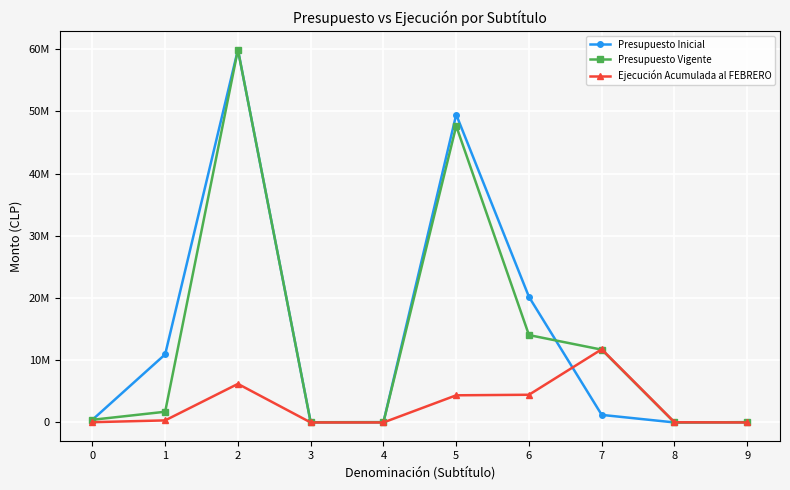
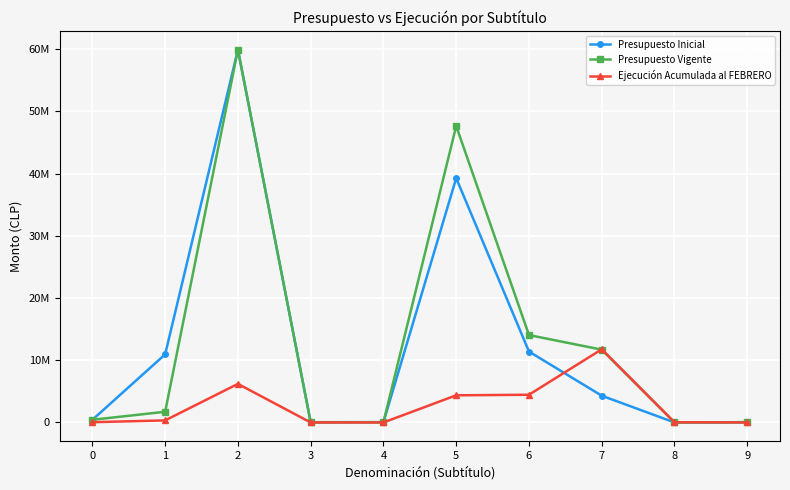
Presupuesto Inicial, 5: 49000000 -> 39000000
Presupuesto Inicial, 6: 20000000 -> 11000000
Presupuesto Inicial, 7: 1000000 -> 4000000
